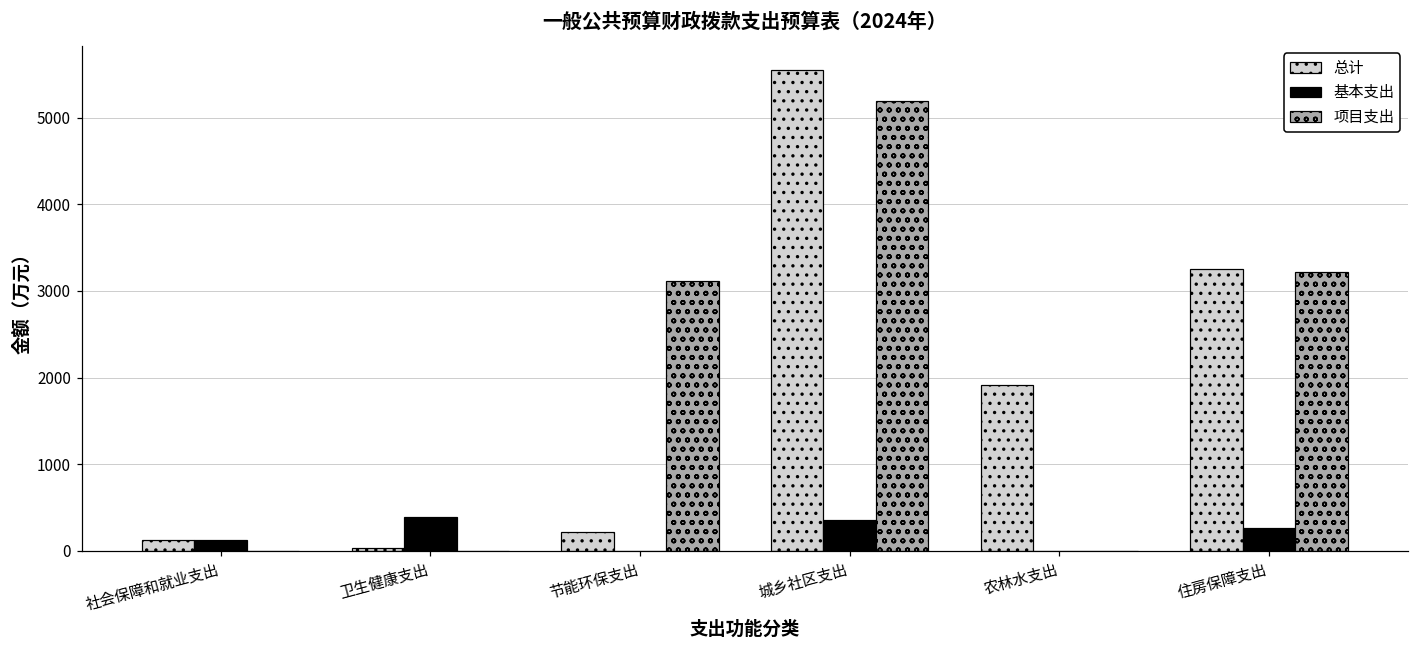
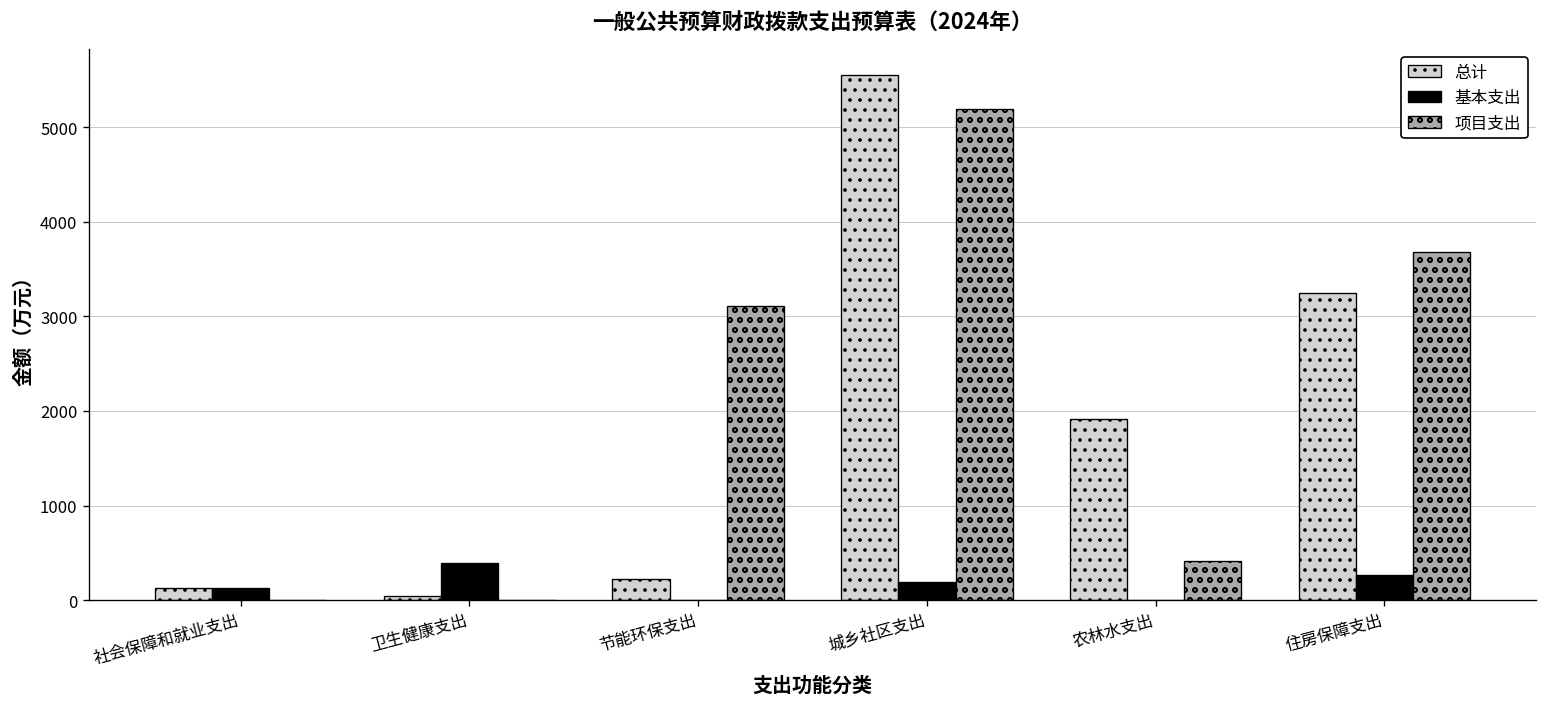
基本支出, 城乡社区支出: 400 -> 200
项目支出, 农林水支出: 0 -> 400
项目支出, 住房保障支出: 3200 -> 3700
